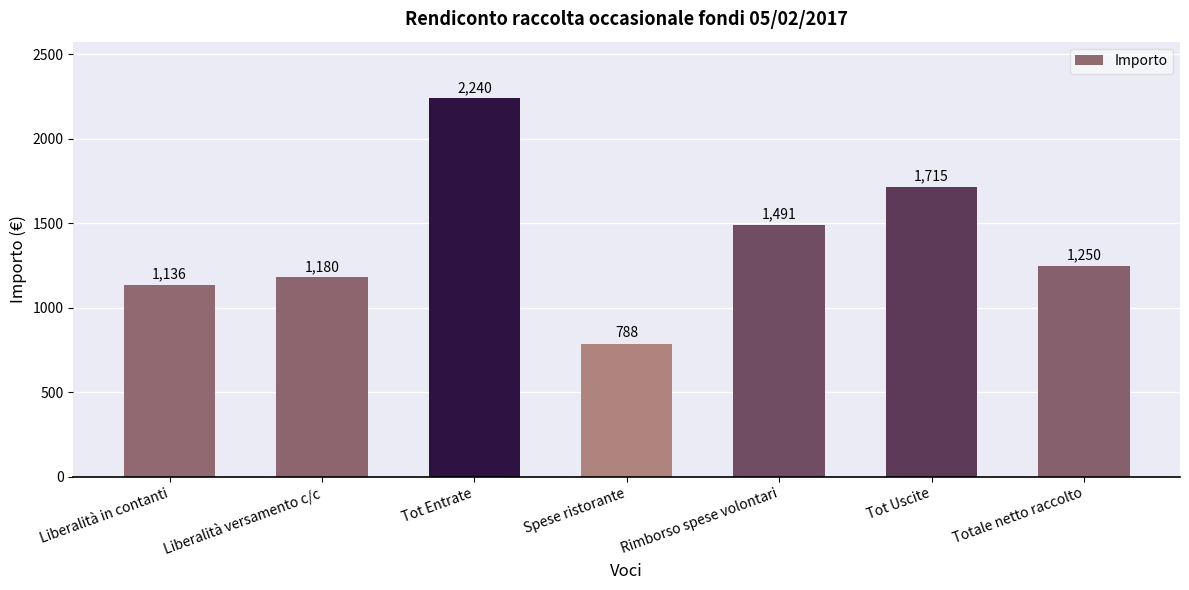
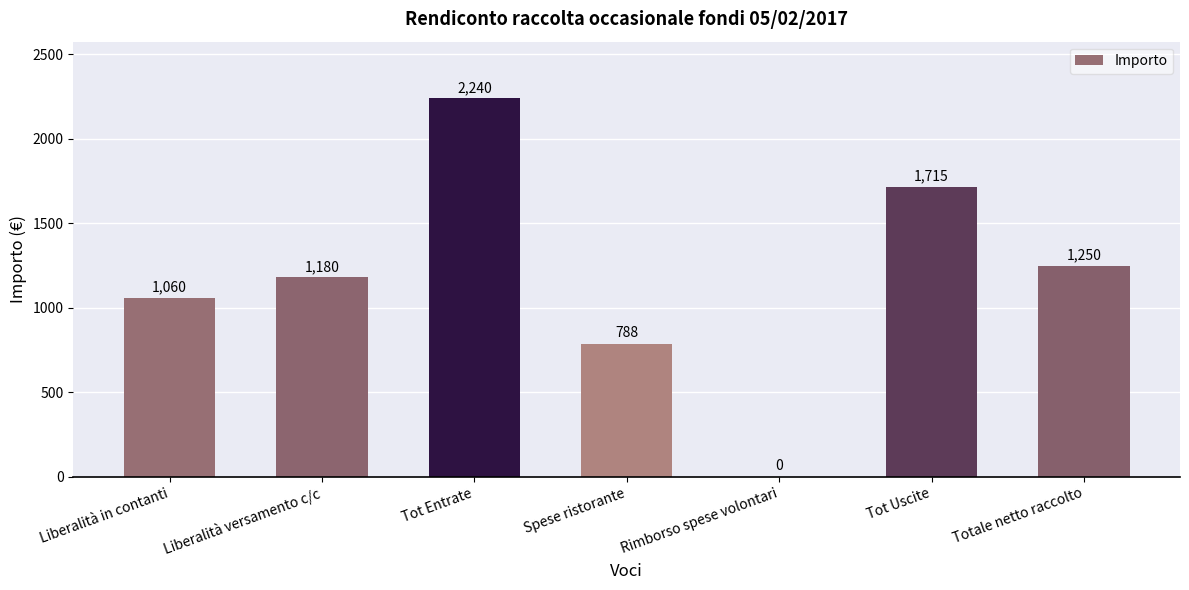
Liberalità in contanti: 1,136 -> 1,060
Rimborso spese volontari: 1,491 -> 0
